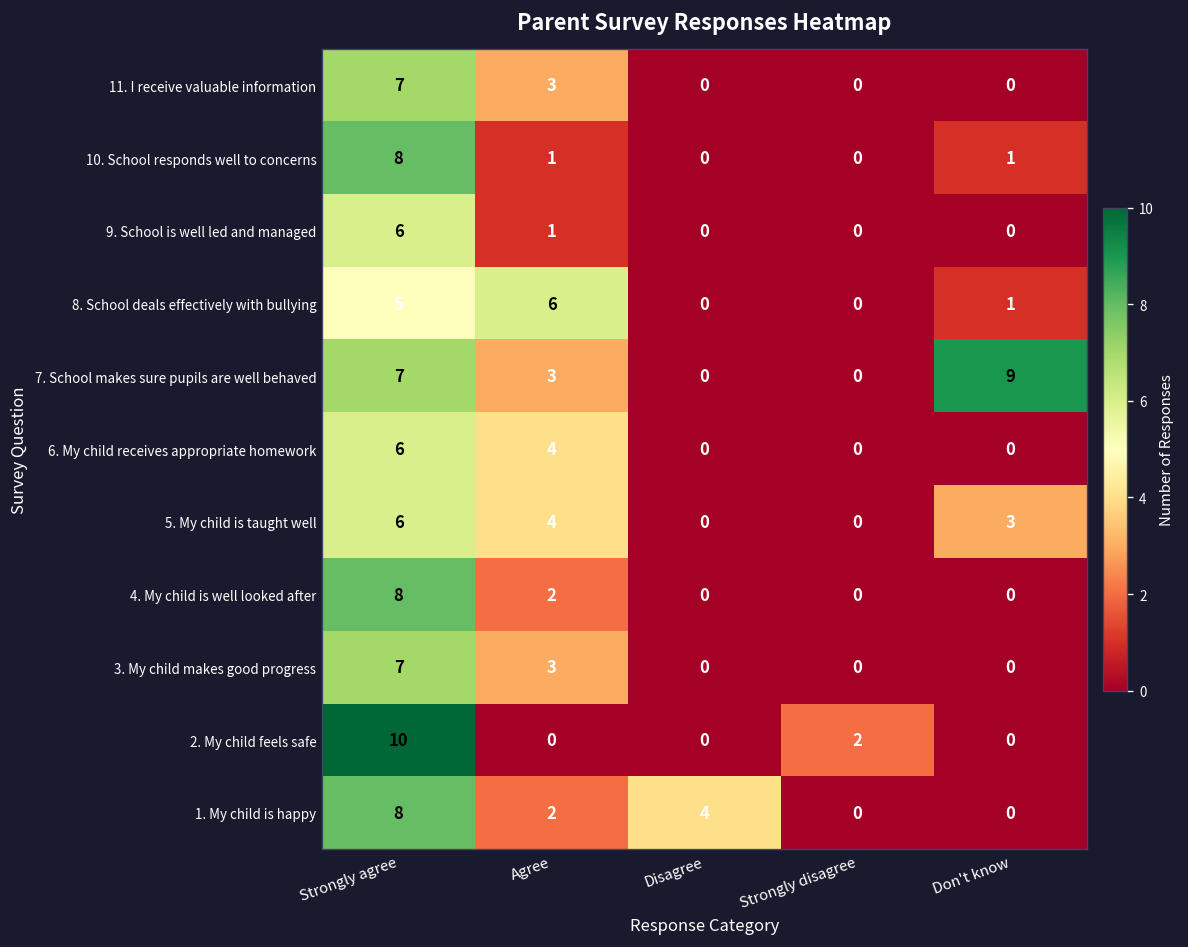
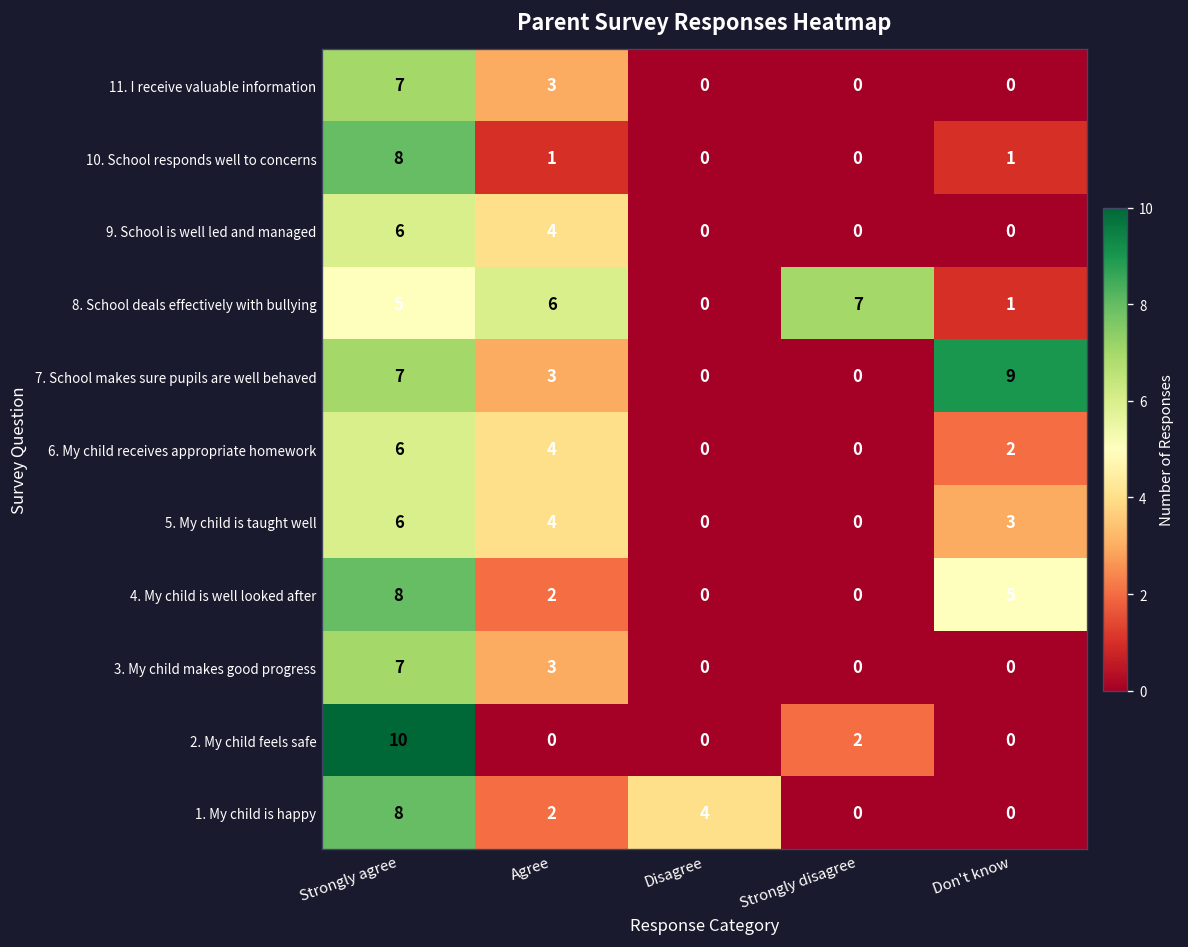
9. School is well led and managed, Agree: 1 -> 4
8. School deals effectively with bullying, Strongly disagree: 0 -> 7
6. My child receives appropriate homework, Don't know: 0 -> 2
4. My child is well looked after, Don't know: 0 -> 5
